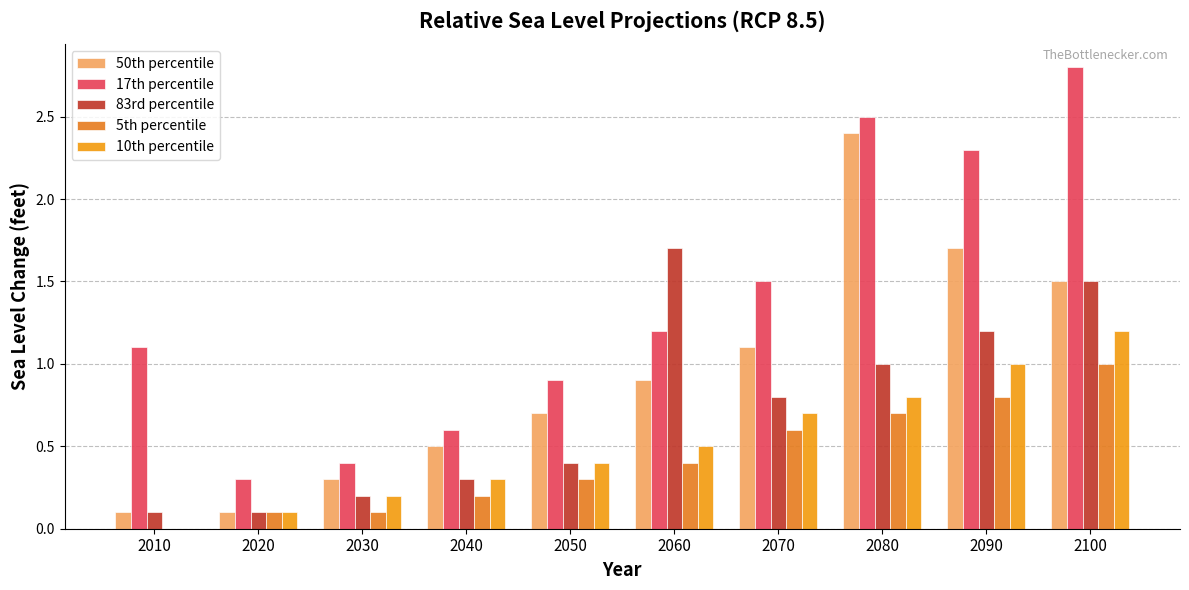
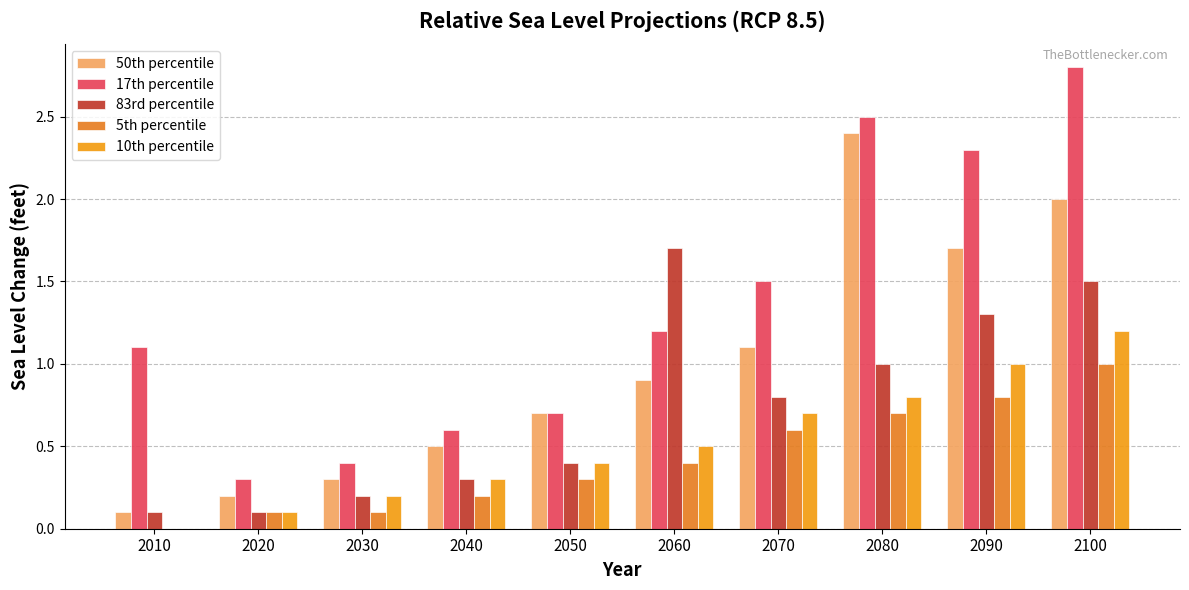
50th percentile, 2020: 0.1 -> 0.2
17th percentile, 2050: 0.9 -> 0.7
83rd percentile, 2090: 1.2 -> 1.3
50th percentile, 2100: 1.5 -> 2.0
